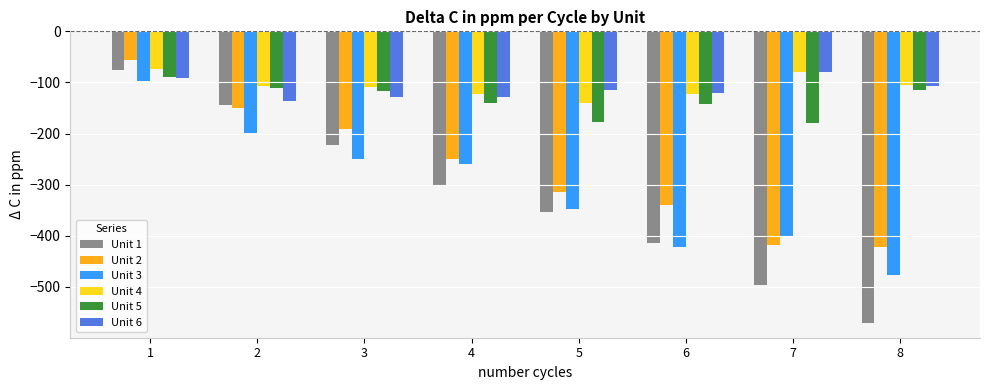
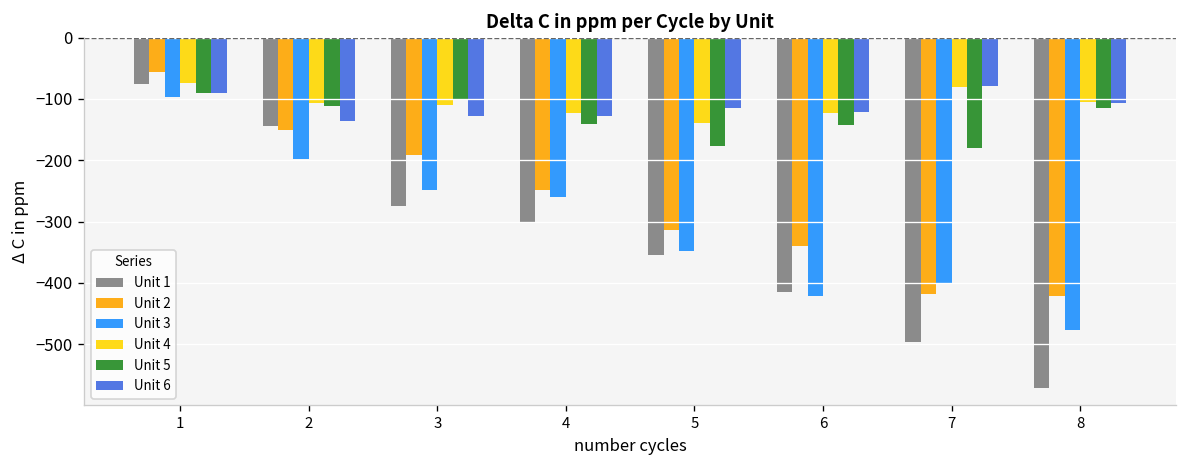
Unit 1, 3: -220 -> -280
Unit 5, 3: -120 -> -100
